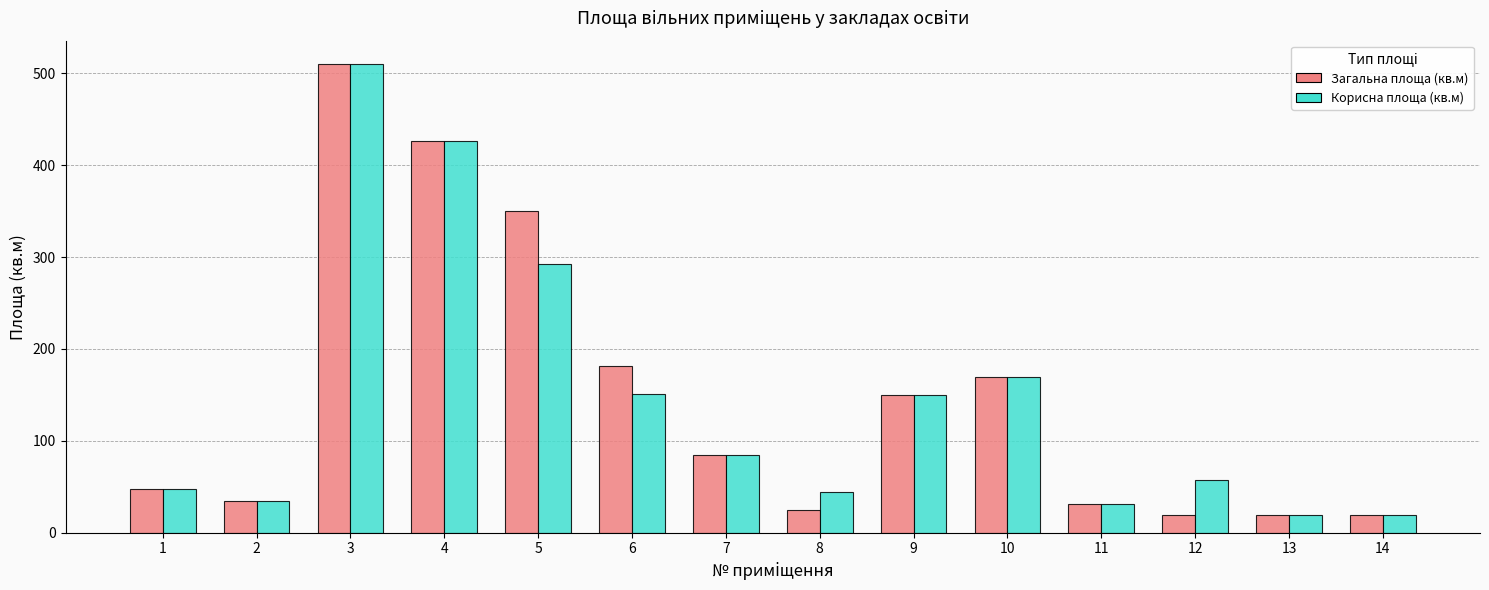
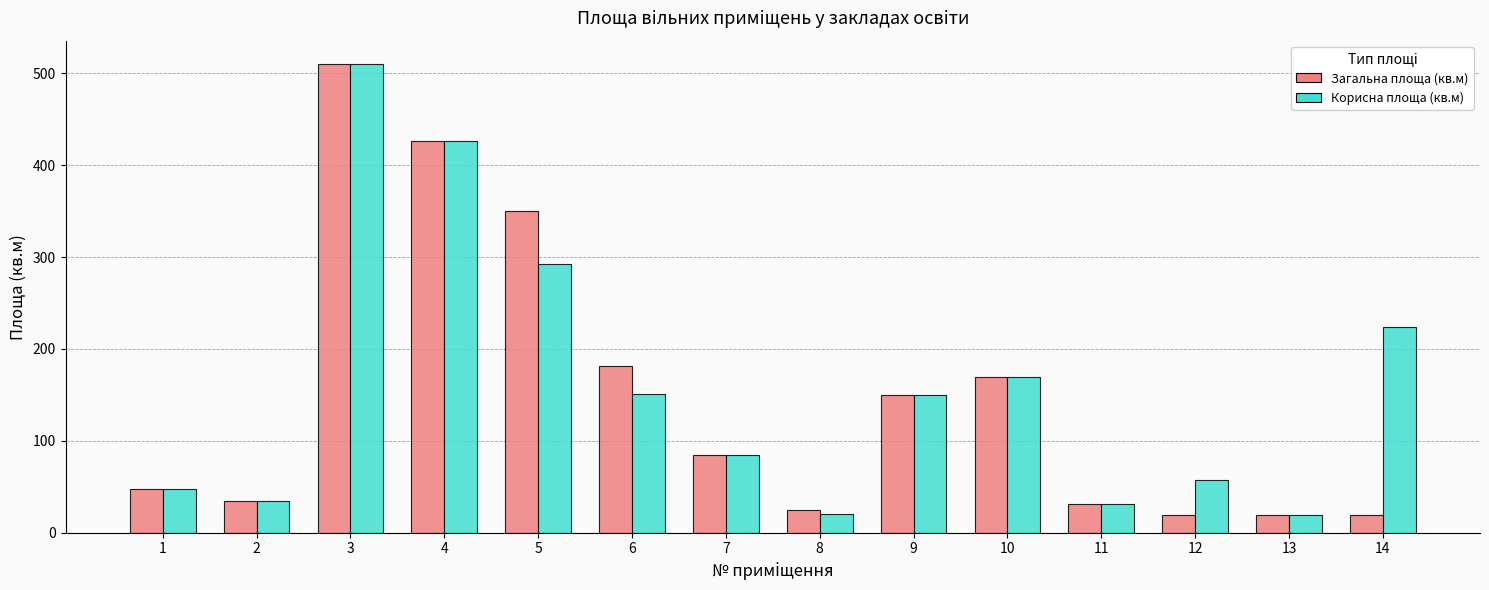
Корисна площа (кв.м), 8: 40 -> 20
Корисна площа (кв.м), 14: 20 -> 220
